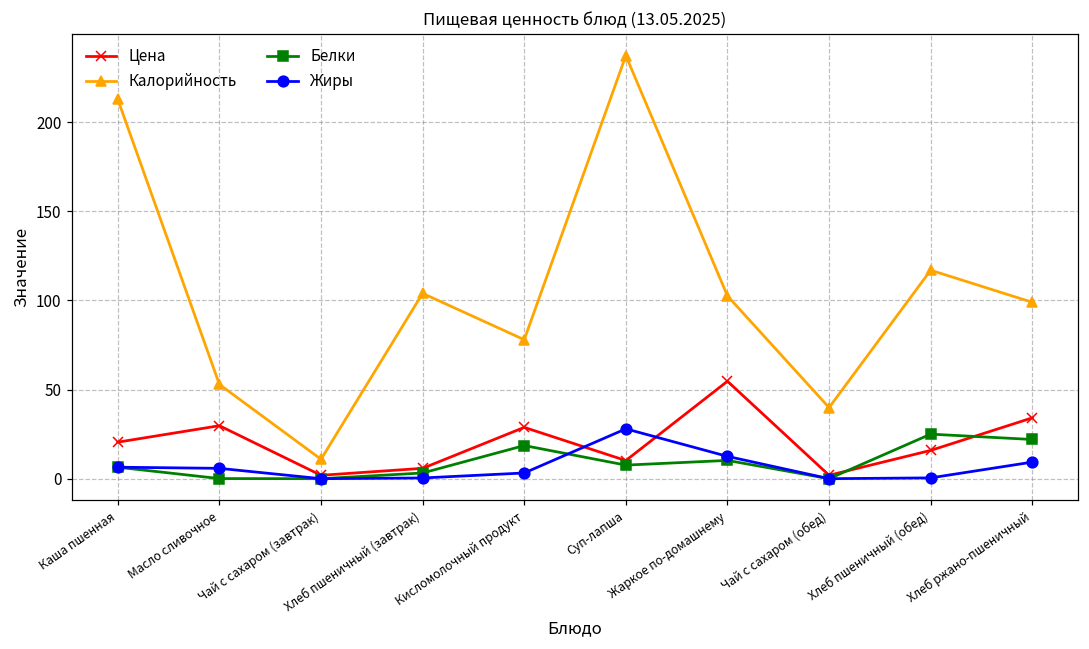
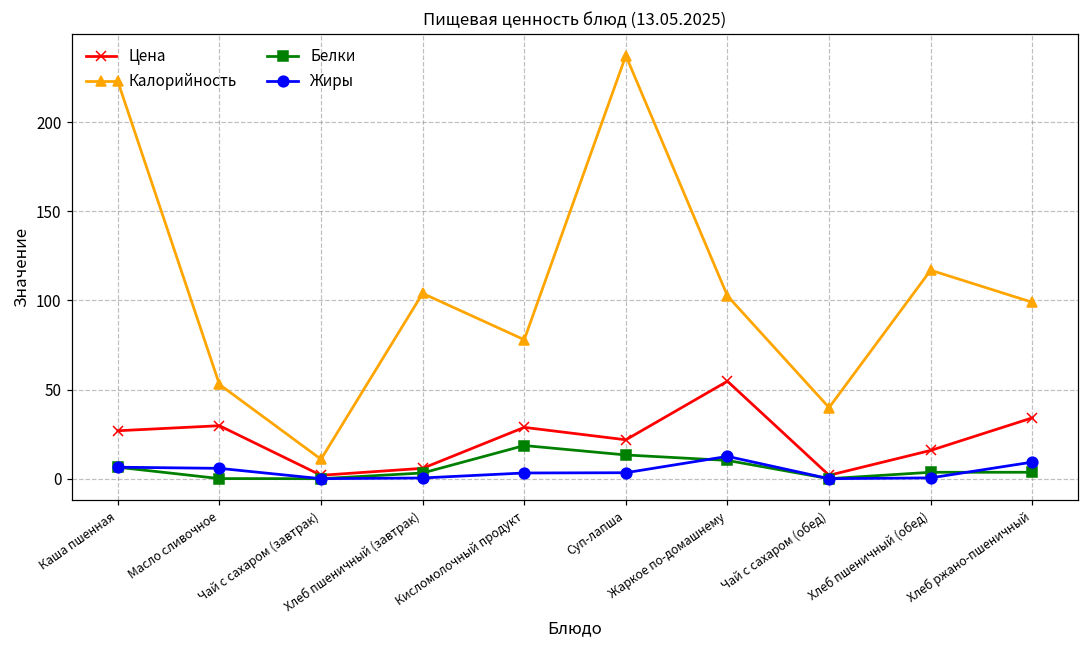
Цена, Каша пшенная: 21 -> 27
Калорийность, Каша пшенная: 213 -> 223
Цена, Суп-лапша: 10 -> 22
Белки, Суп-лапша: 8 -> 13
Жиры, Суп-лапша: 28 -> 3
Белки, Хлеб пшеничный (обед): 25 -> 4
Белки, Хлеб ржано-пшеничный: 22 -> 4
